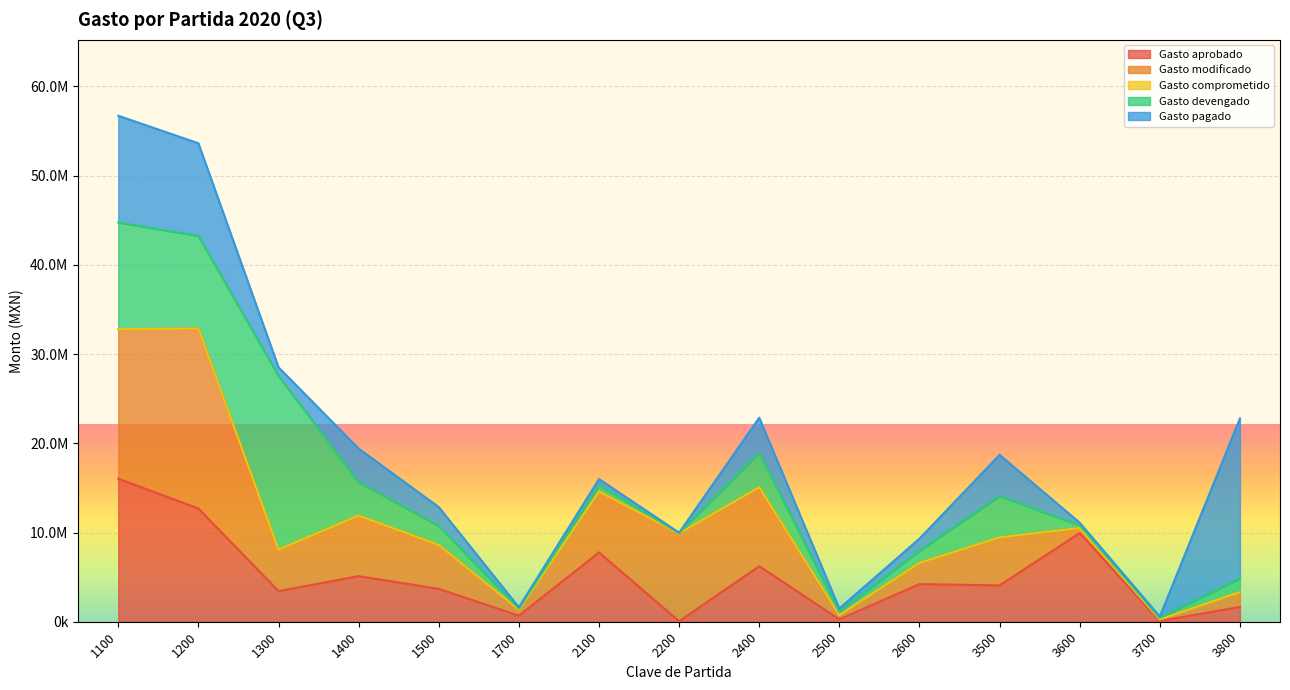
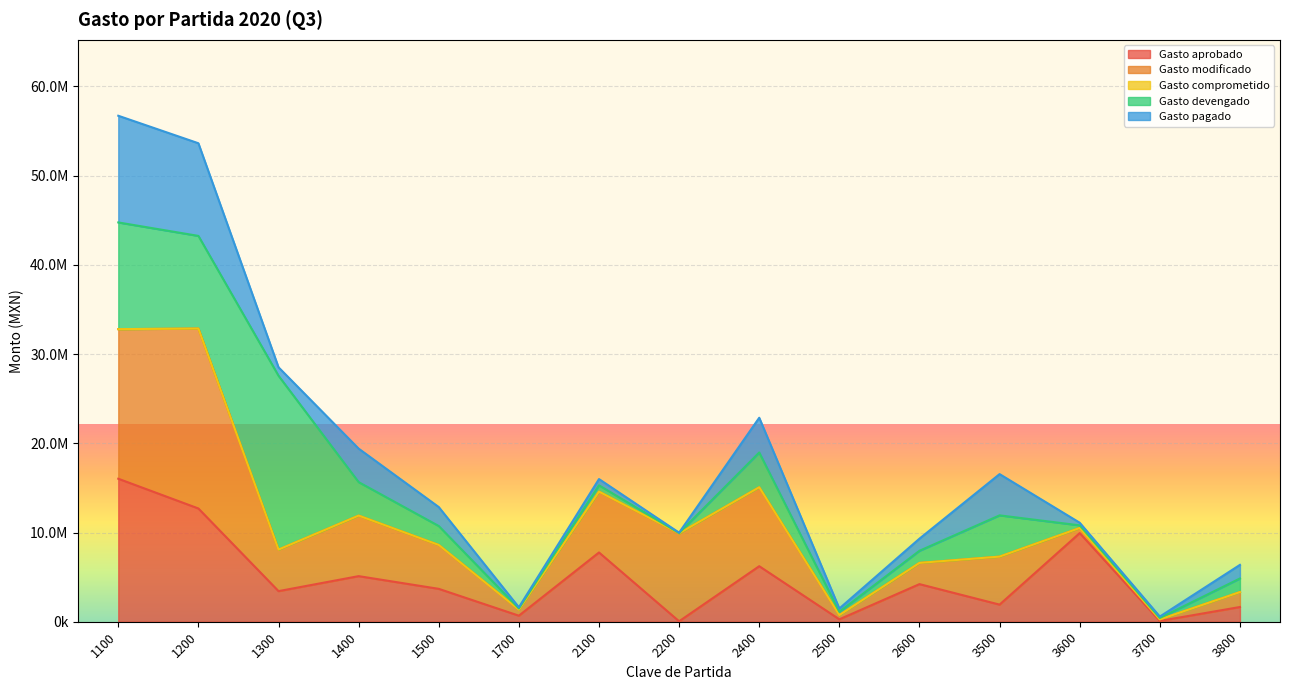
Gasto aprobado, 3500: 4000000 -> 2000000
Gasto pagado, 3800: 18000000 -> 2000000
